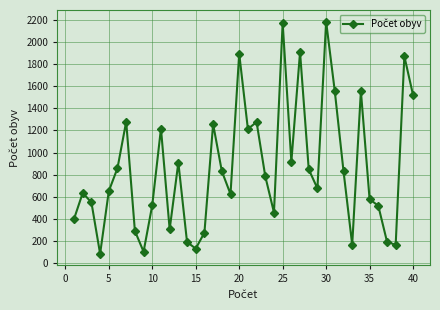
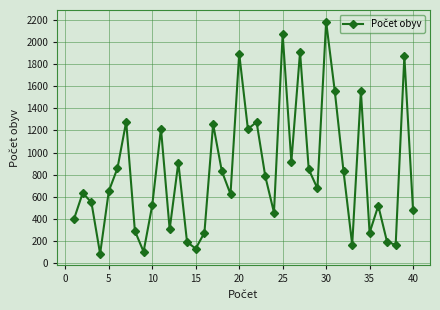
25: 2170 -> 2070
35: 580 -> 280
40: 1520 -> 480
